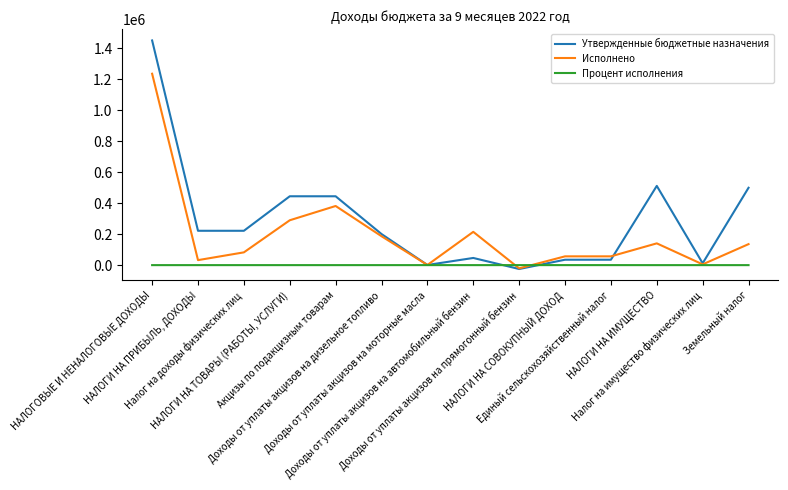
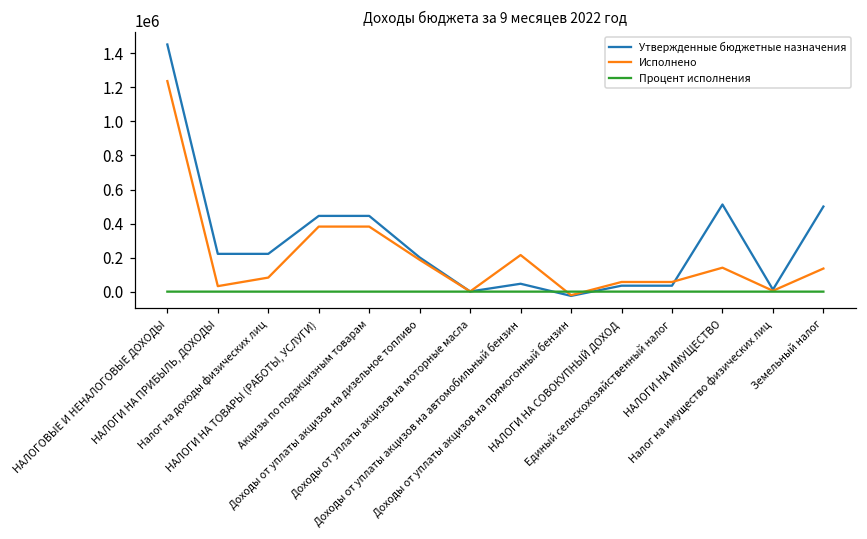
Исполнено, НАЛОГИ НА ТОВАРЫ (РАБОТЫ, УСЛУГИ): 290000 -> 380000
